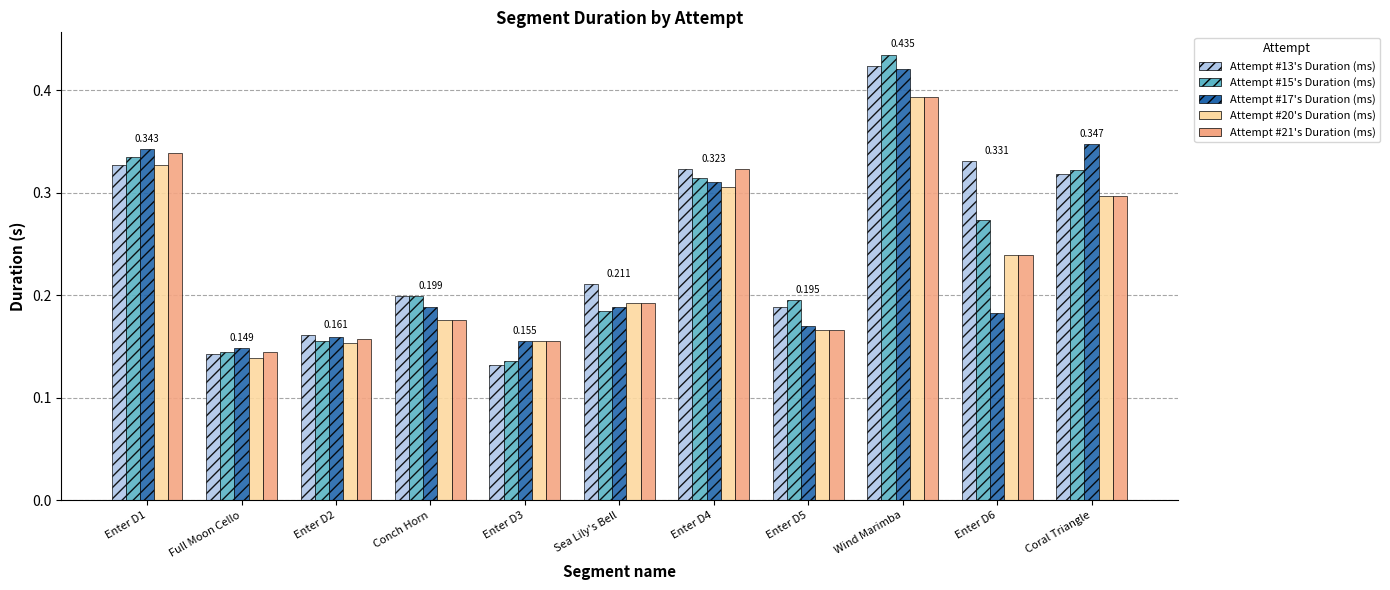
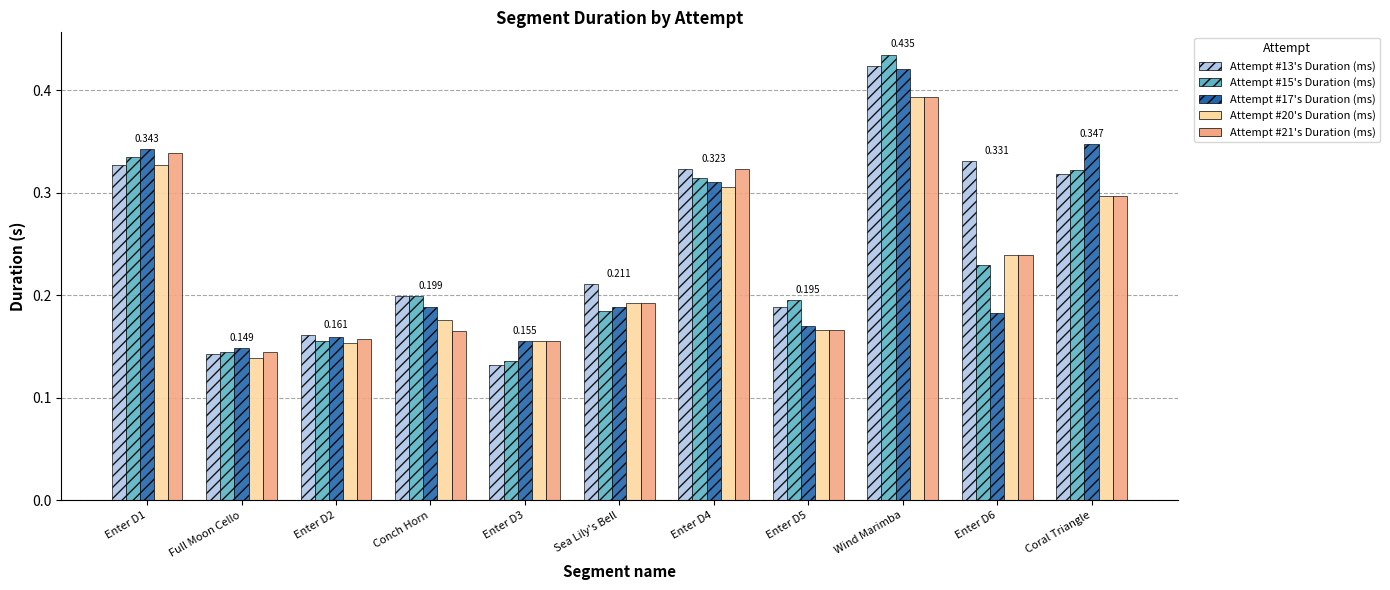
Attempt #21's Duration (ms), Conch Horn: 0.175 -> 0.165
Attempt #15's Duration (ms), Enter D6: 0.273 -> 0.229
